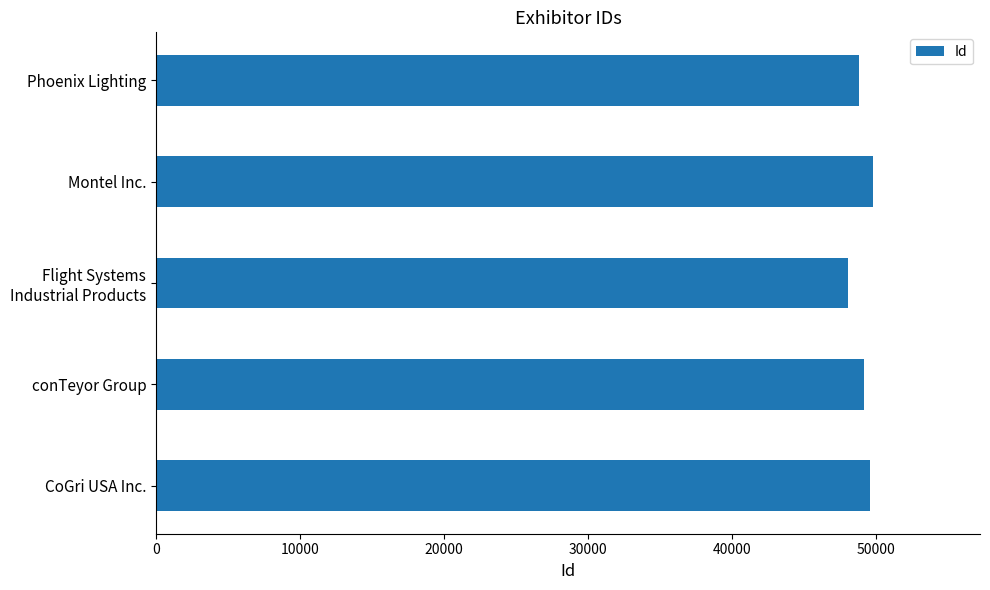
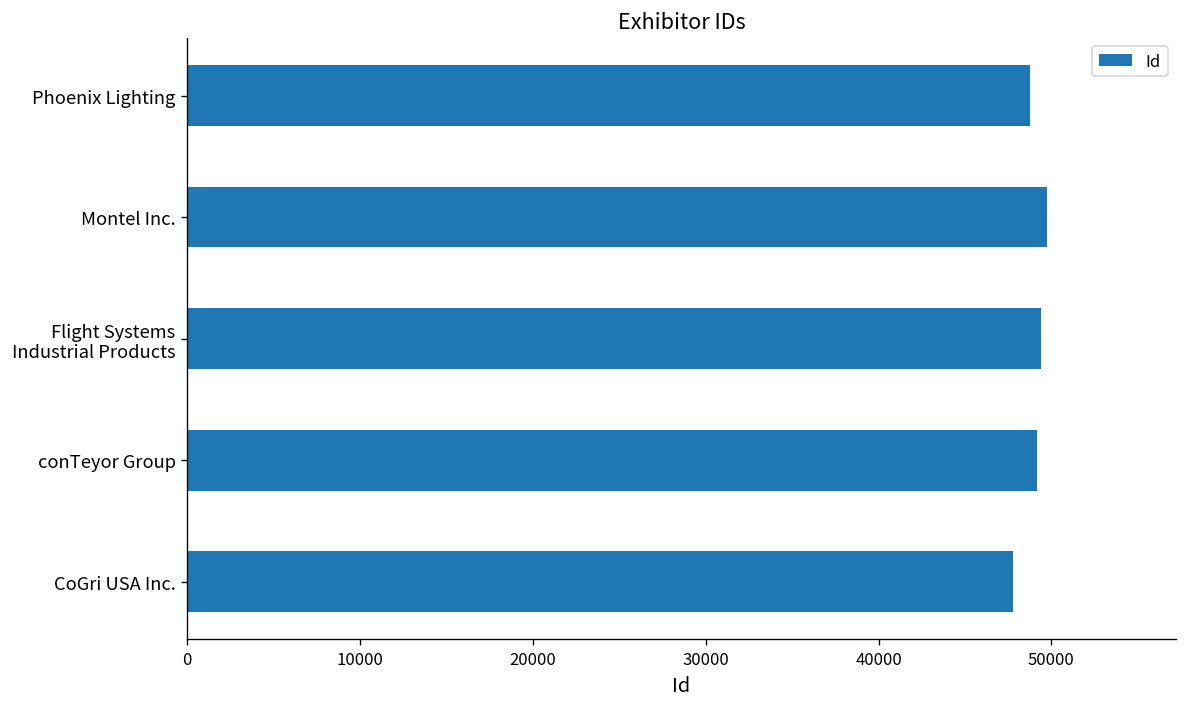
Flight Systems Industrial Products: 48100 -> 49400
CoGri USA Inc.: 49600 -> 47800
